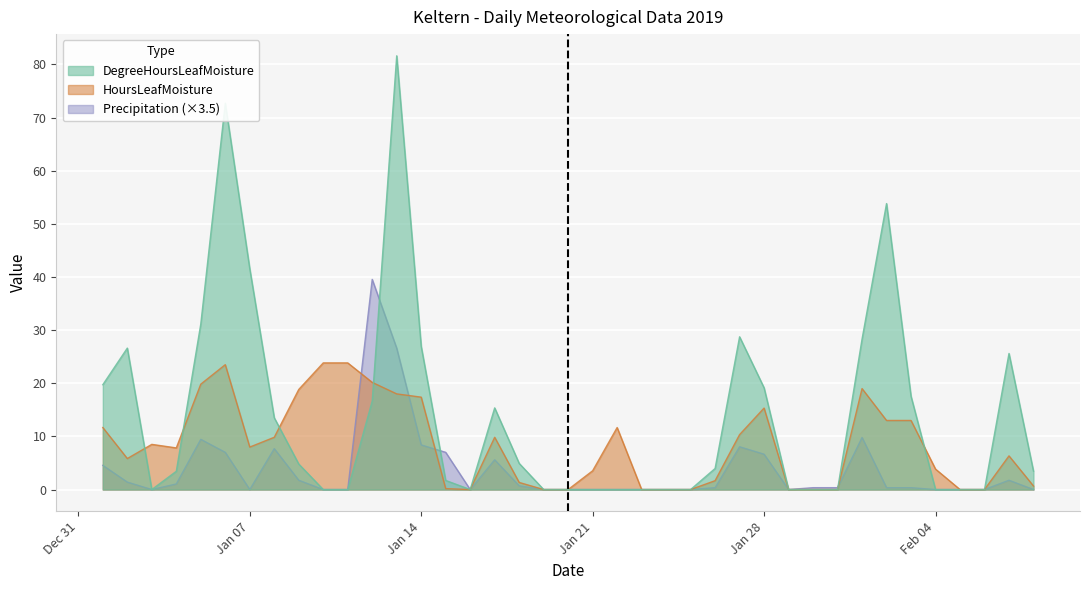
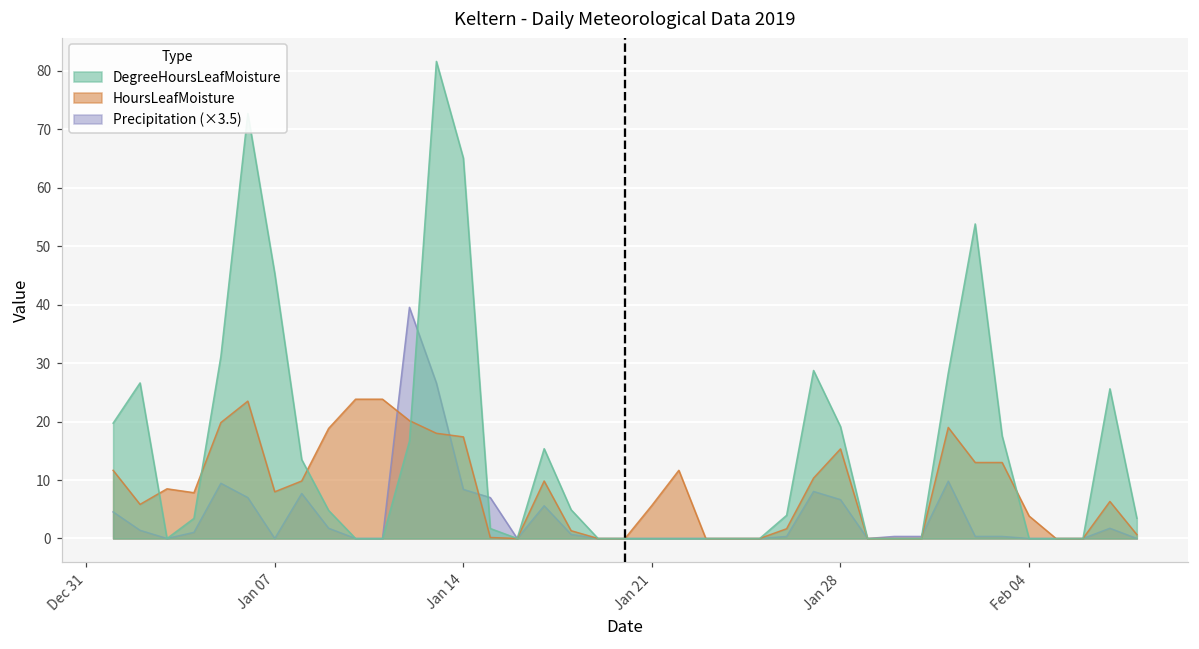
DegreeHoursLeafMoisture, Jan 07: 42 -> 45
DegreeHoursLeafMoisture, Jan 14: 27 -> 65
HoursLeafMoisture, Jan 21: 4 -> 6
